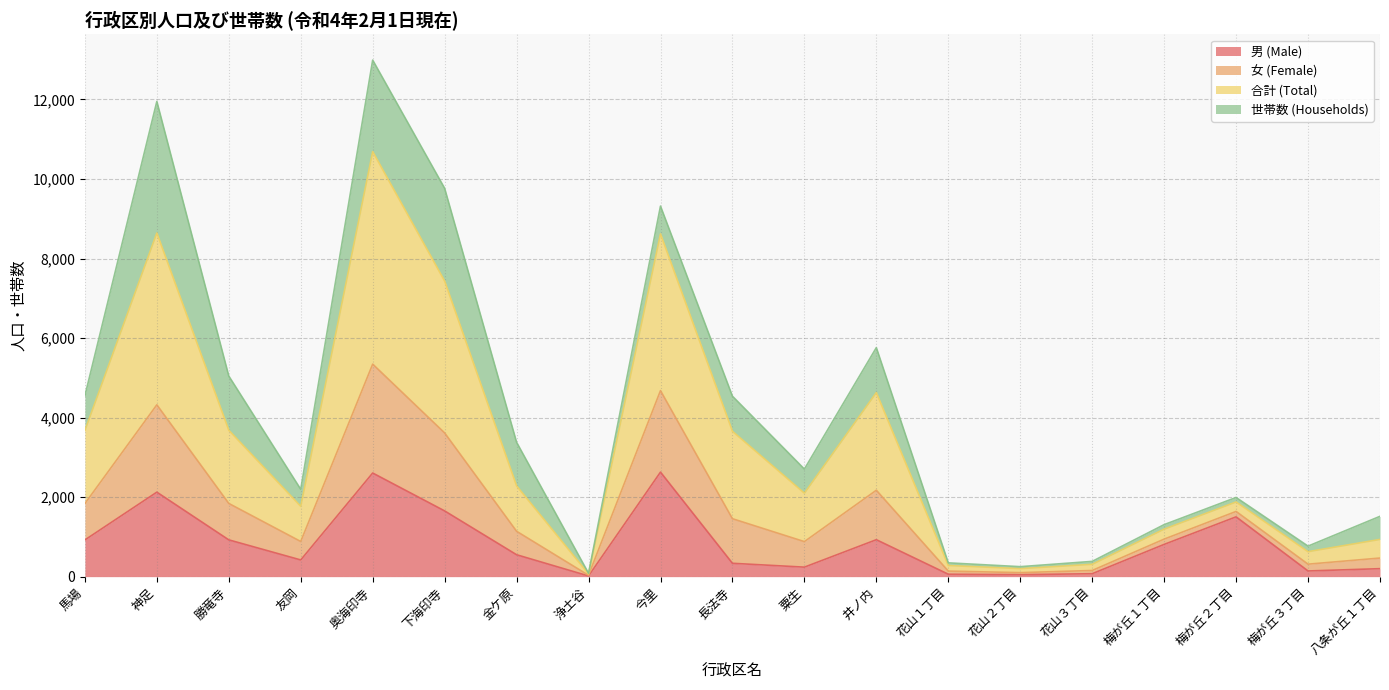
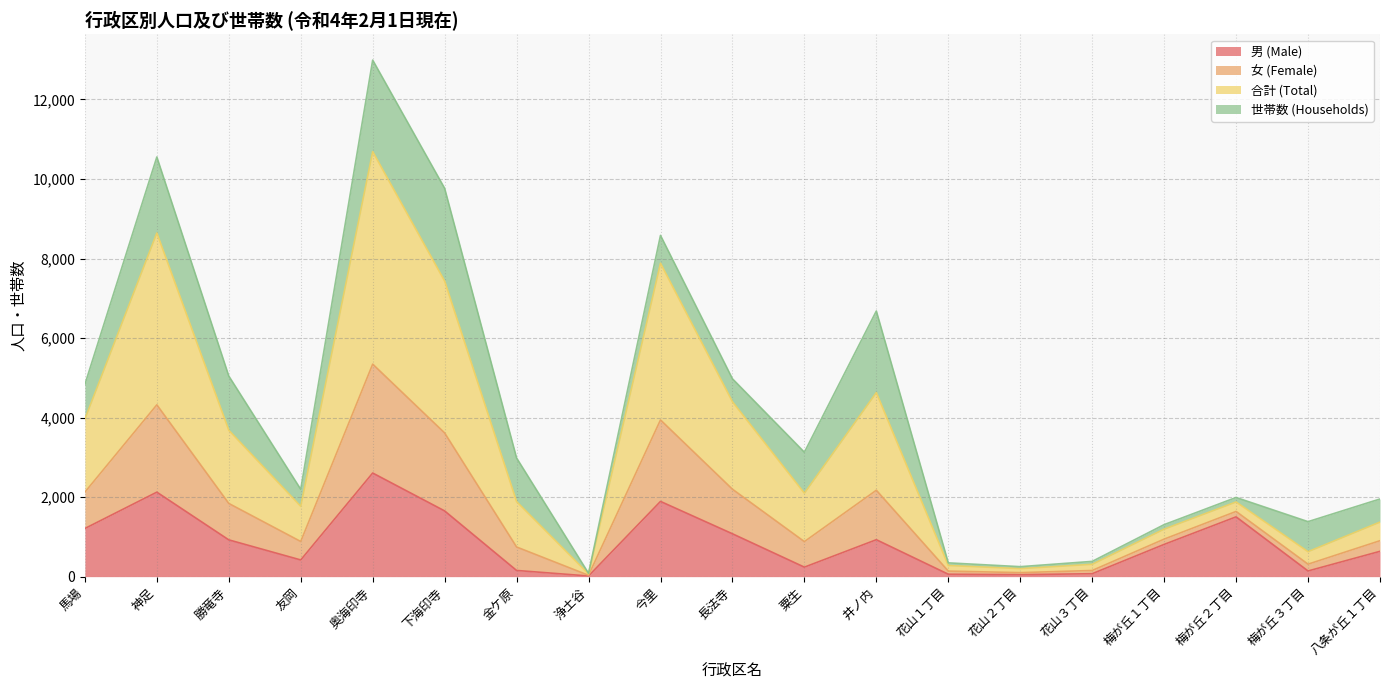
男 (Male), 馬場: 900 -> 1,200
世帯数 (Households), 神足: 3,300 -> 1,900
男 (Male), 金ケ原: 600 -> 200
男 (Male), 今里: 2,600 -> 1,900
男 (Male), 長法寺: 300 -> 1,100
世帯数 (Households), 長法寺: 900 -> 600
世帯数 (Households), 粟生: 600 -> 1,000
世帯数 (Households), 井ノ内: 1,100 -> 2,100
世帯数 (Households), 梅が丘３丁目: 100 -> 800
男 (Male), 八条が丘１丁目: 200 -> 600
